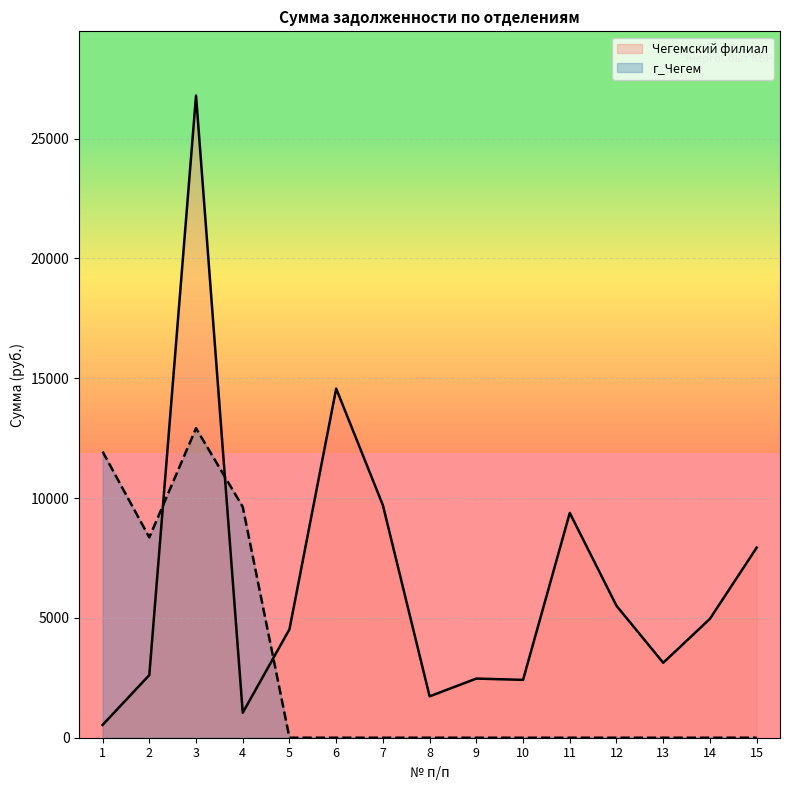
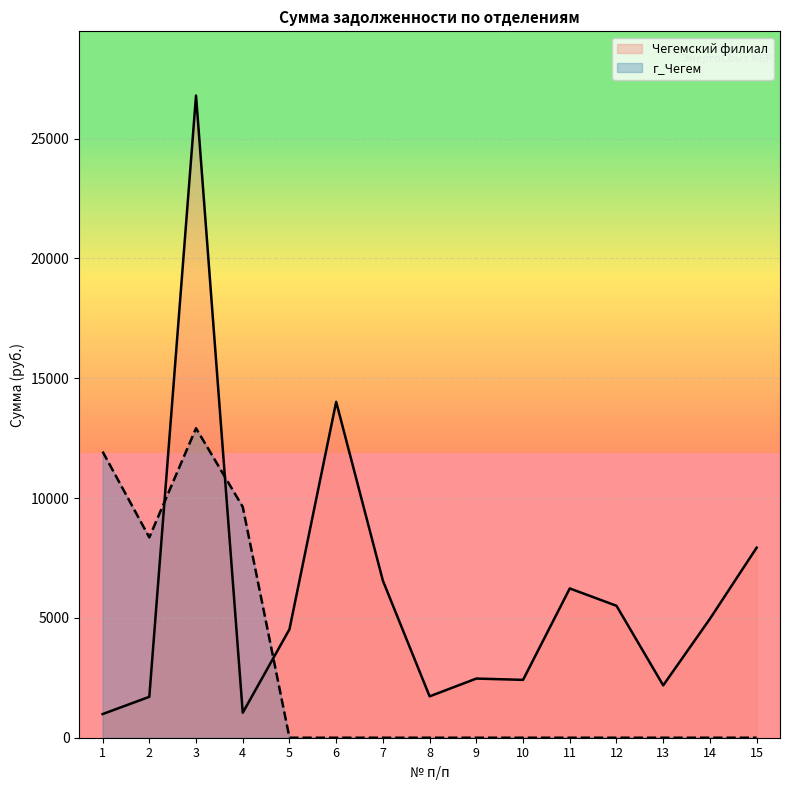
Чегемский филиал, 1: 500 -> 1000
Чегемский филиал, 2: 2600 -> 1700
Чегемский филиал, 6: 14600 -> 14000
Чегемский филиал, 7: 9700 -> 6600
Чегемский филиал, 11: 9400 -> 6200
Чегемский филиал, 13: 3100 -> 2200
